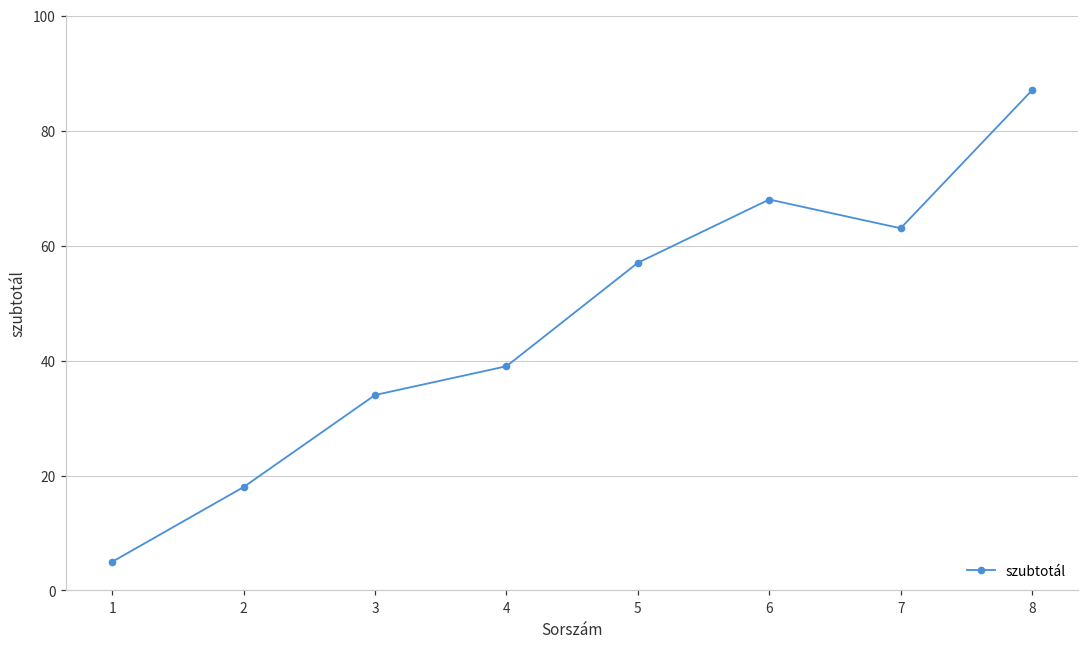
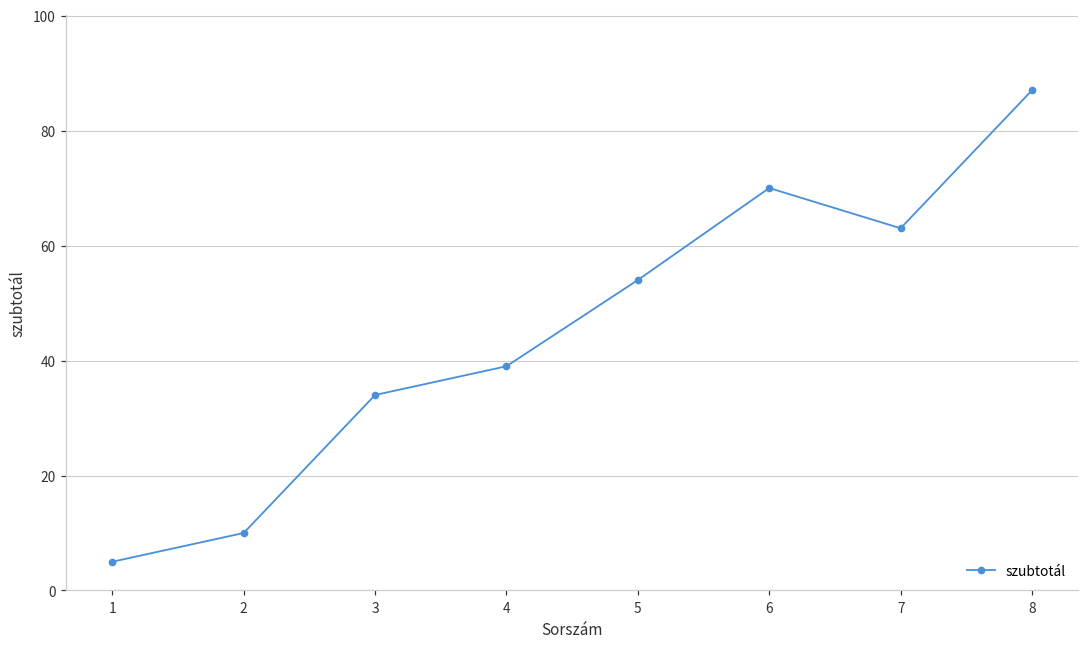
2: 18 -> 10
5: 57 -> 54
6: 68 -> 70
